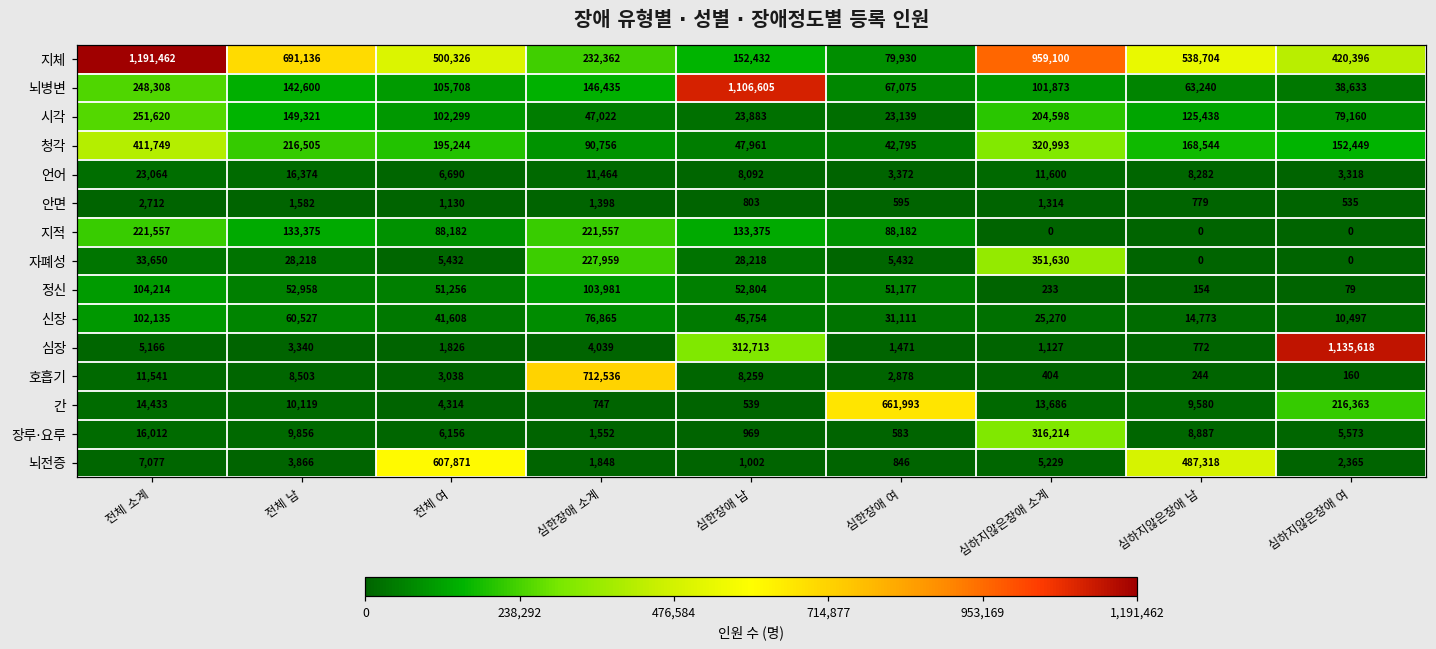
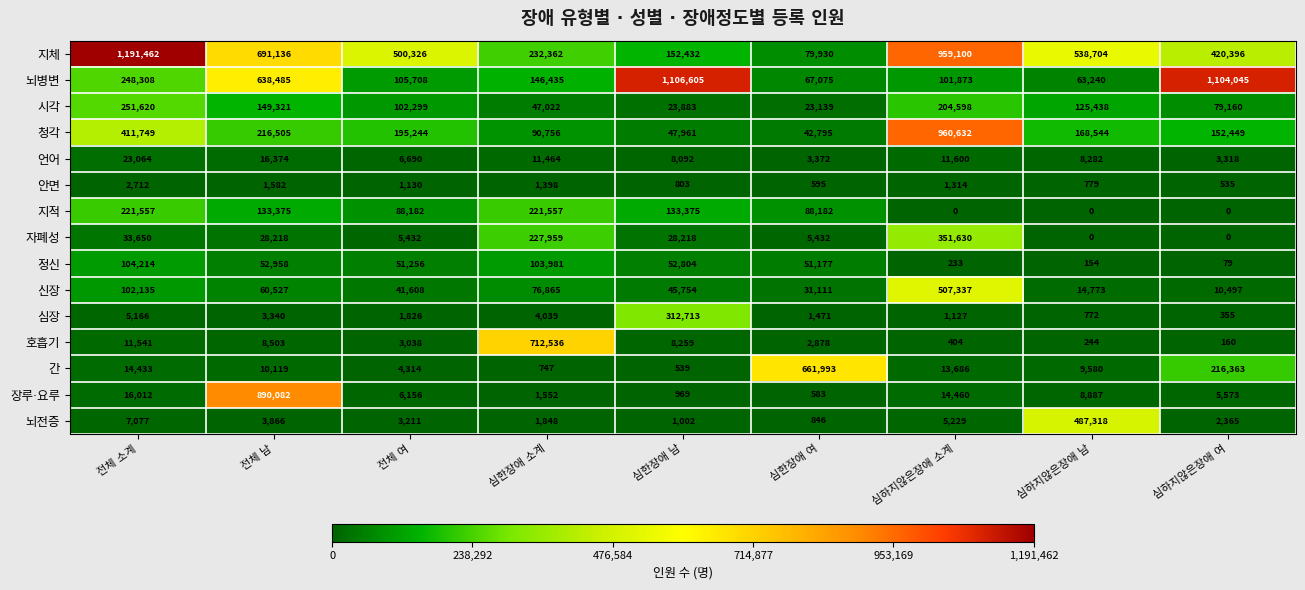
뇌병변, 전체 남: 142,600 -> 638,485
뇌병변, 심하지않은장애 여: 38,633 -> 1,104,045
청각, 심하지않은장애 소계: 320,993 -> 960,632
신장, 심하지않은장애 소계: 25,270 -> 507,337
심장, 심하지않은장애 여: 1,135,618 -> 355
장루·요루, 전체 남: 9,856 -> 890,082
장루·요루, 심하지않은장애 소계: 316,214 -> 14,460
뇌전증, 전체 여: 607,871 -> 3,211
